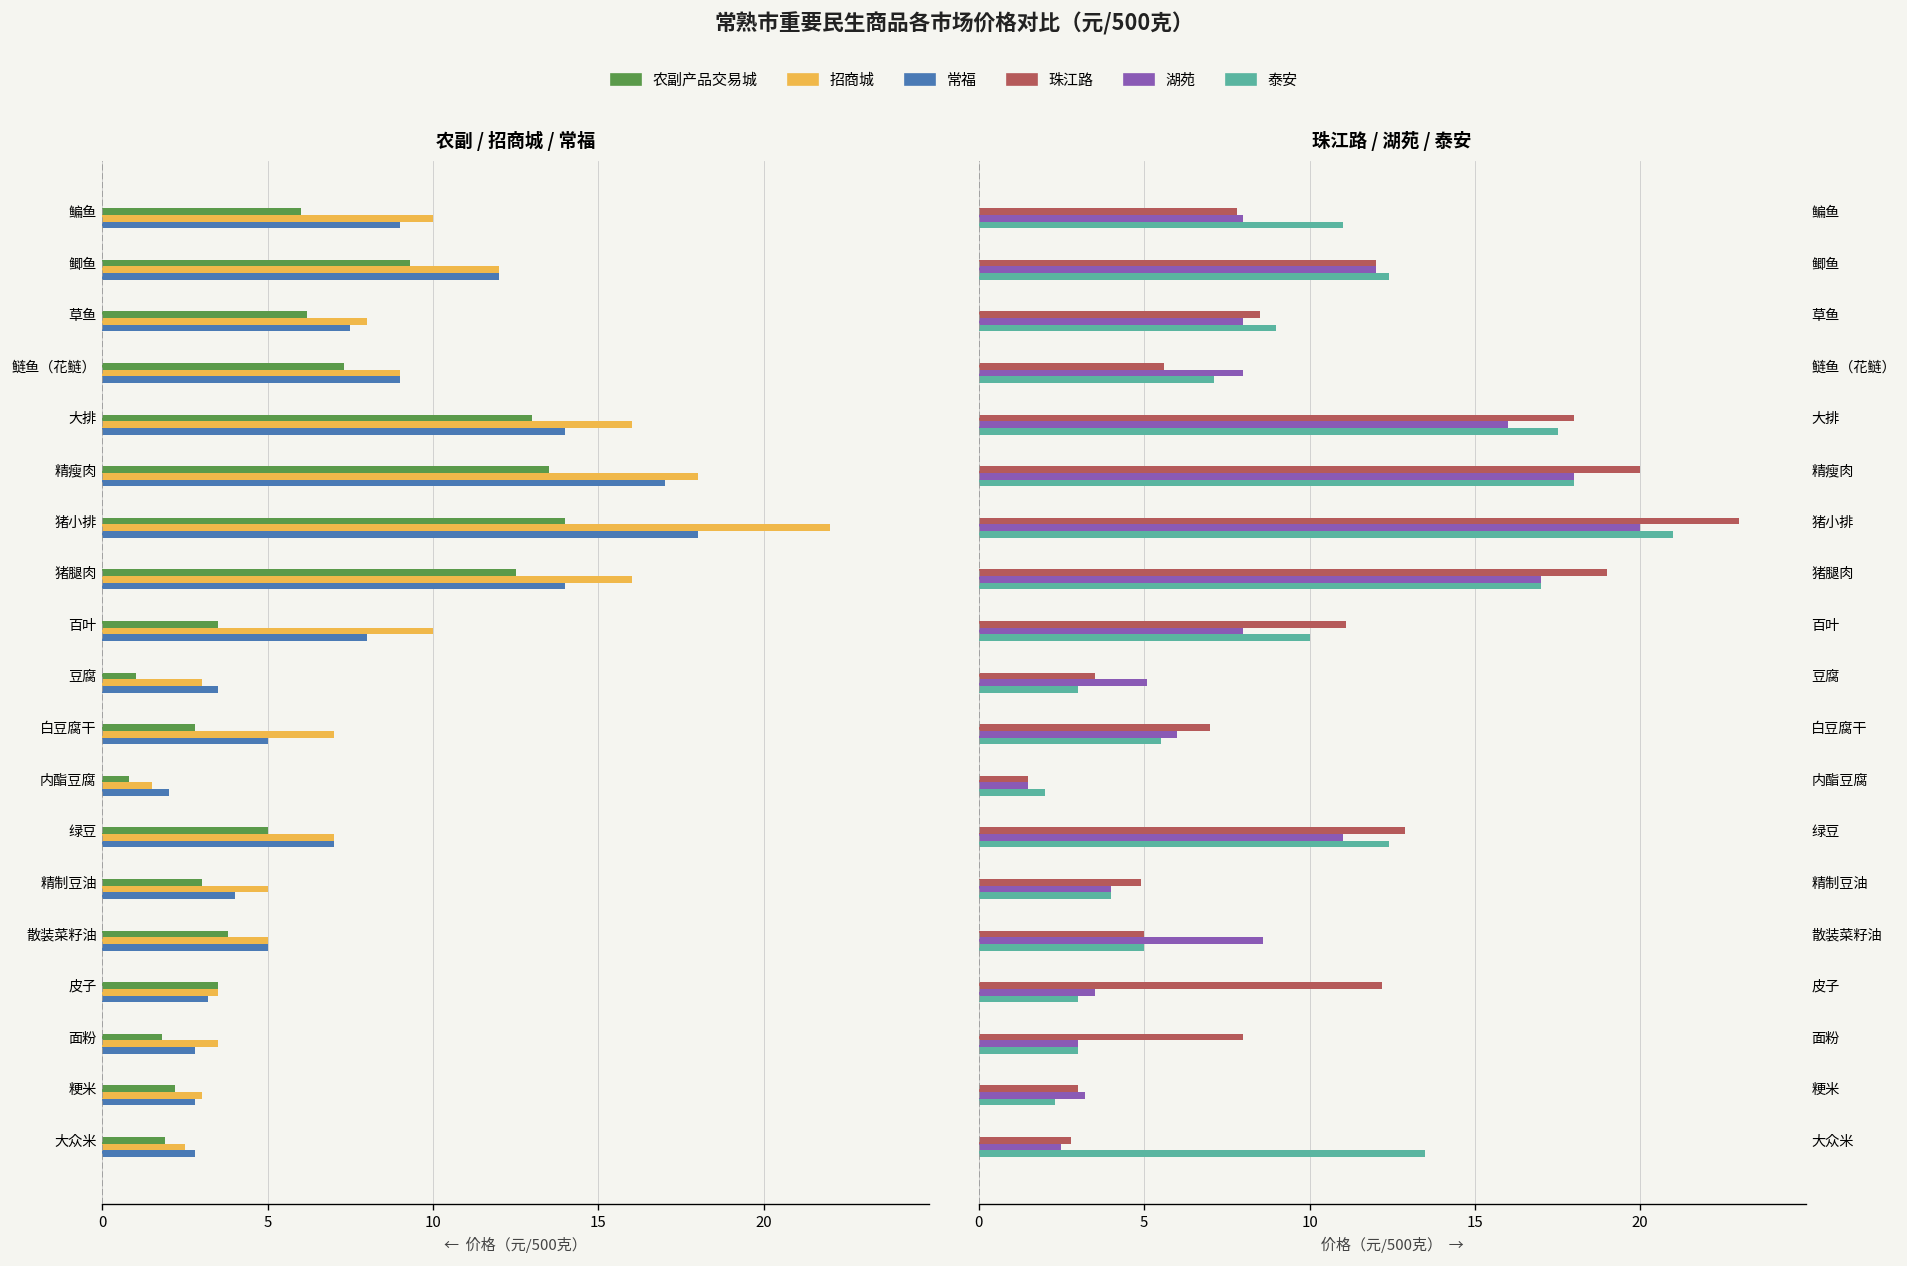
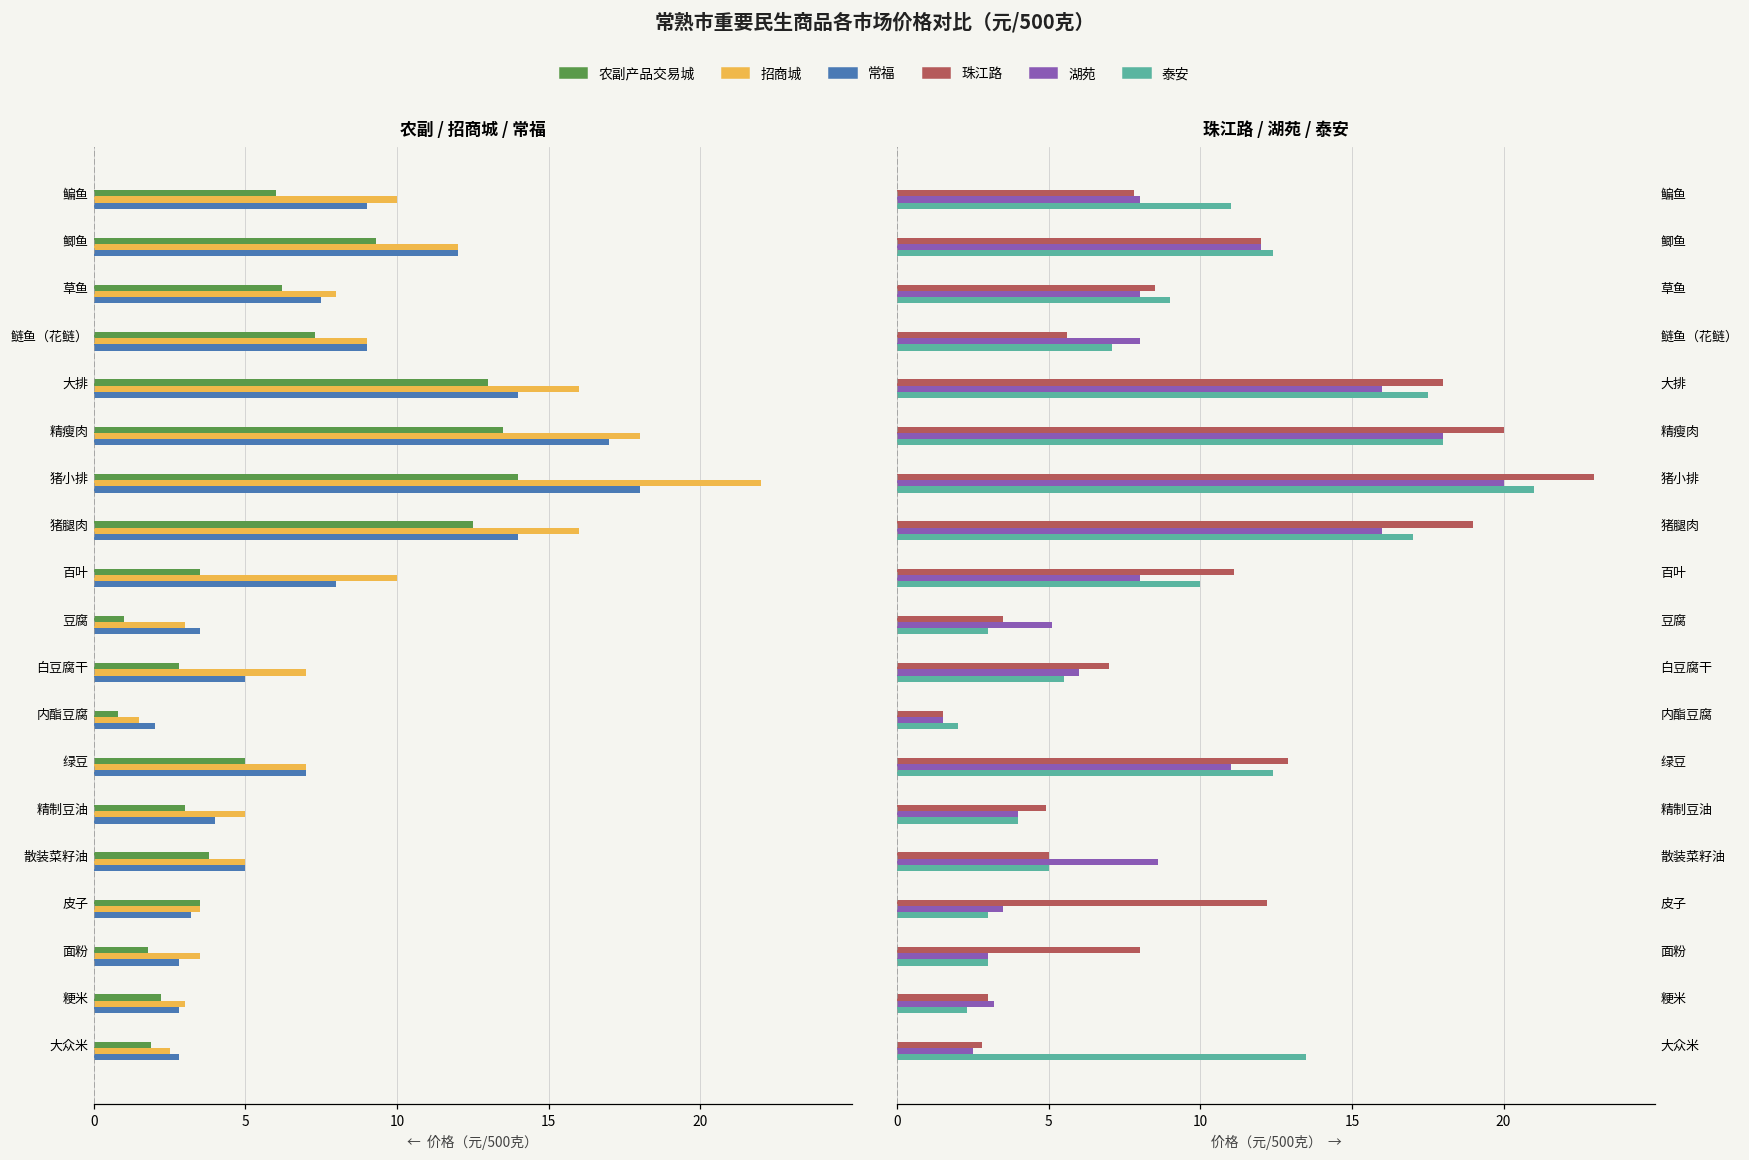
珠江路 / 湖苑 / 泰安, 湖苑, 猪腿肉: 17 -> 16
